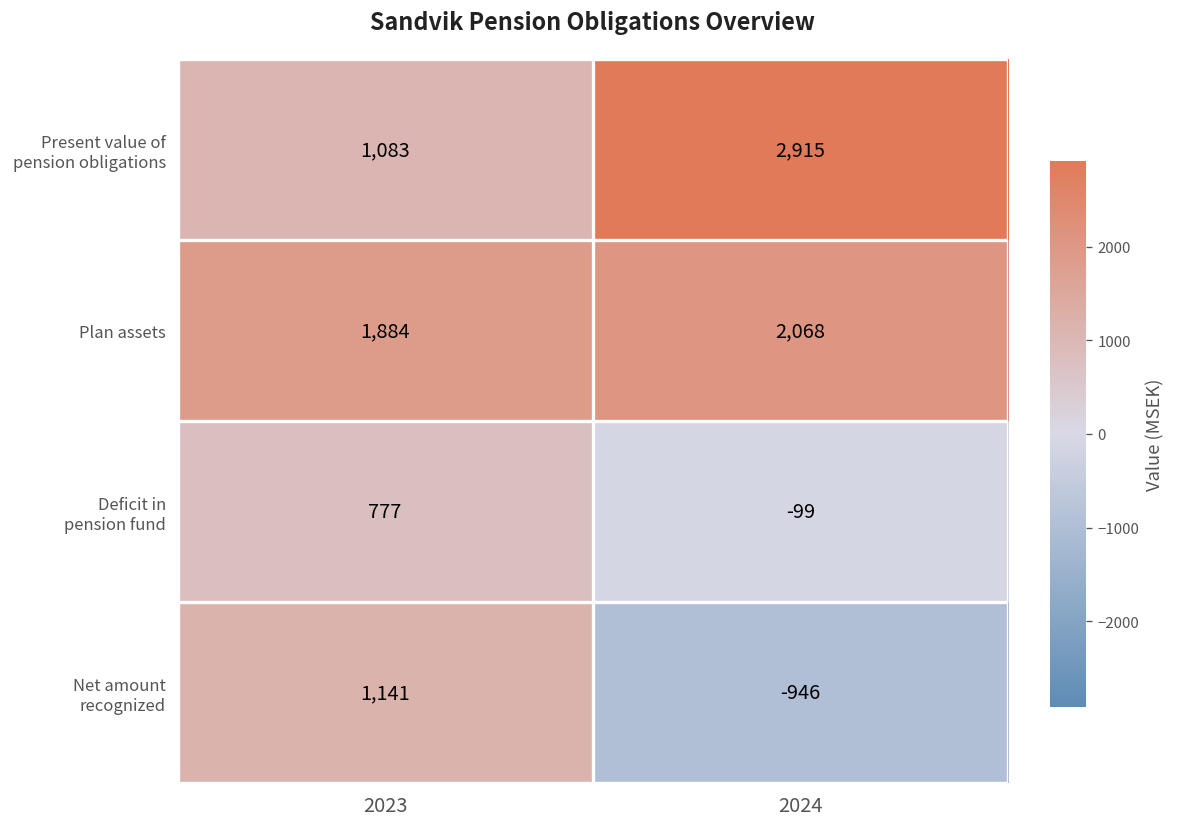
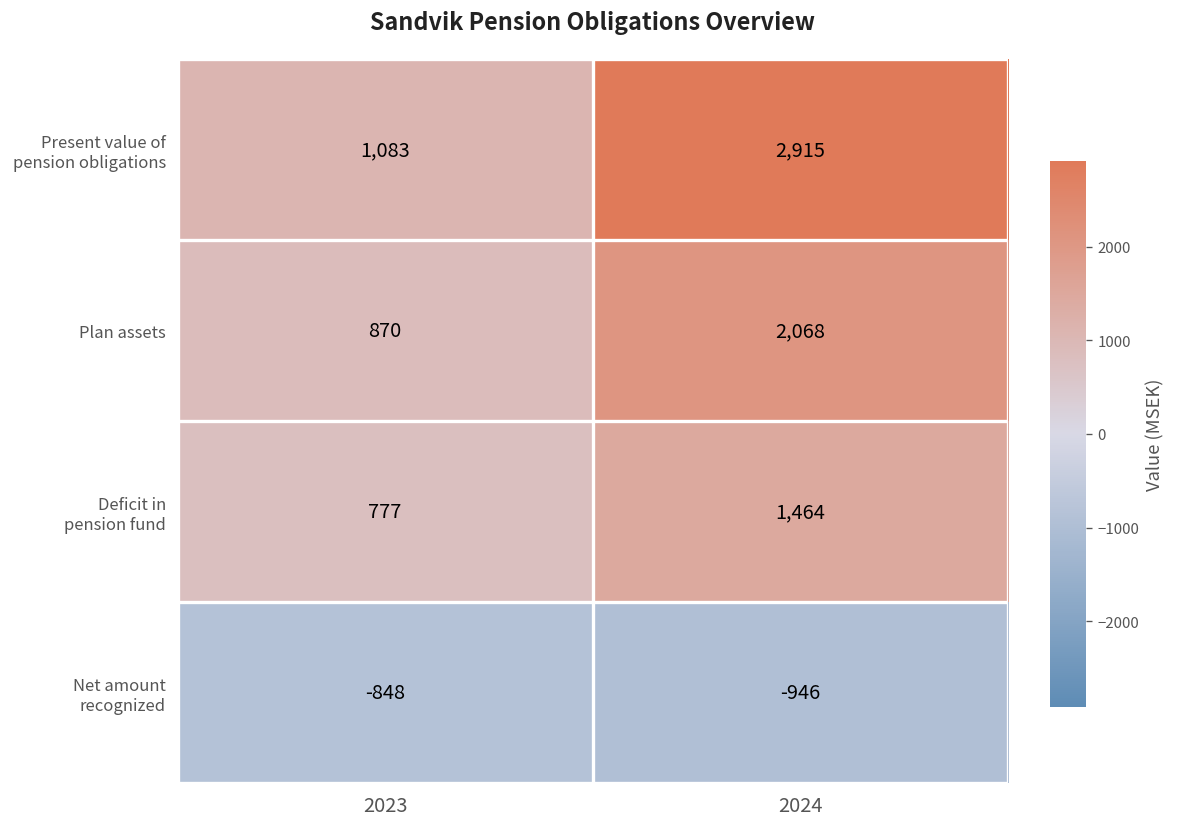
Plan assets, 2023: 1,884 -> 870
Deficit in pension fund, 2024: -99 -> 1,464
Net amount recognized, 2023: 1,141 -> -848
